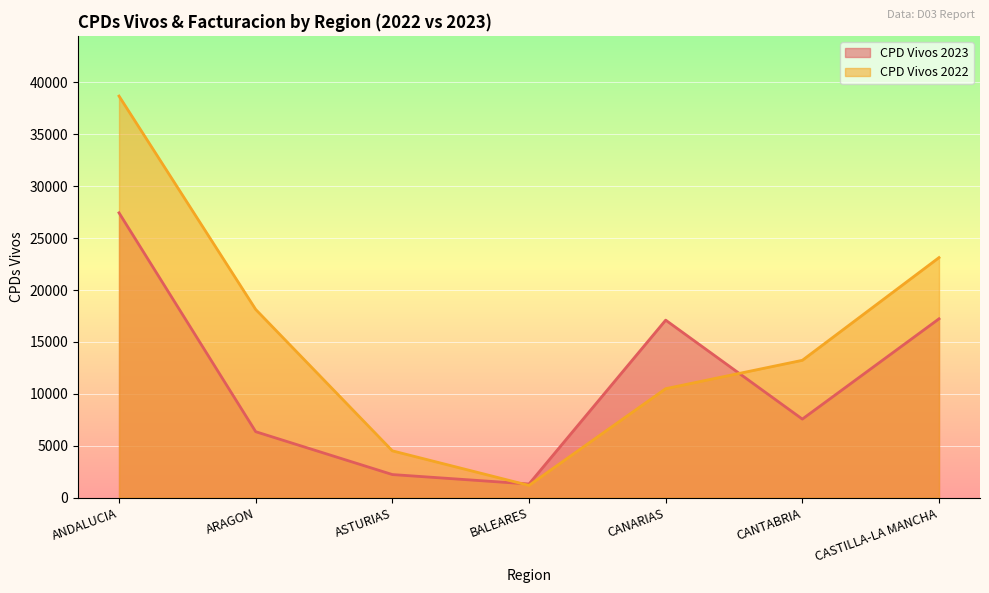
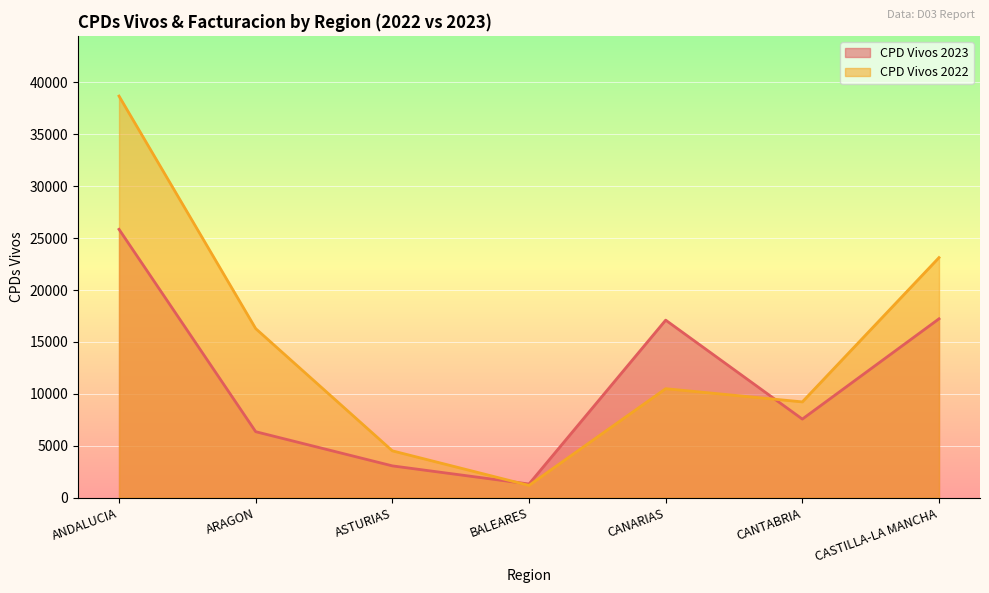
CPD Vivos 2023, ANDALUCIA: 27400 -> 25800
CPD Vivos 2022, ARAGON: 18100 -> 16300
CPD Vivos 2023, ASTURIAS: 2200 -> 3100
CPD Vivos 2022, CANTABRIA: 13200 -> 9200
